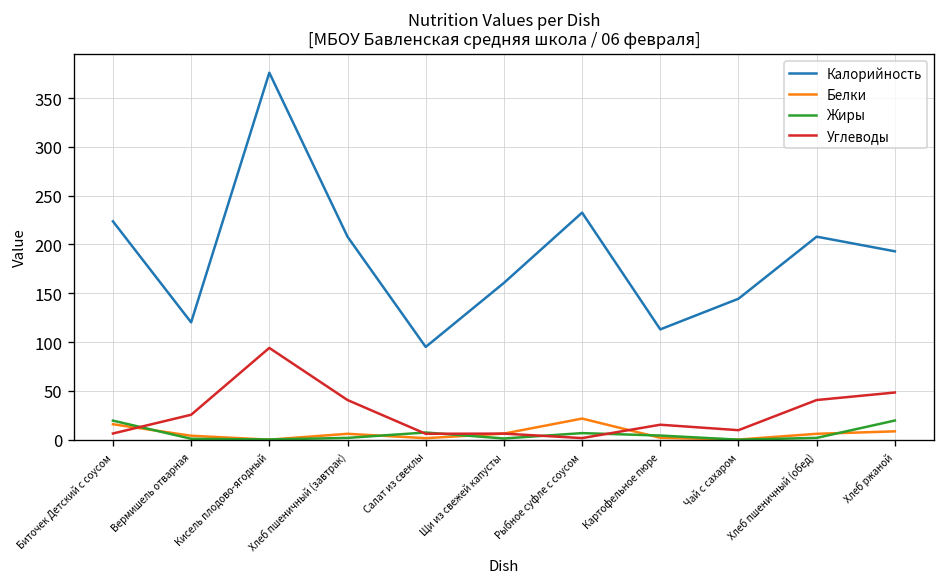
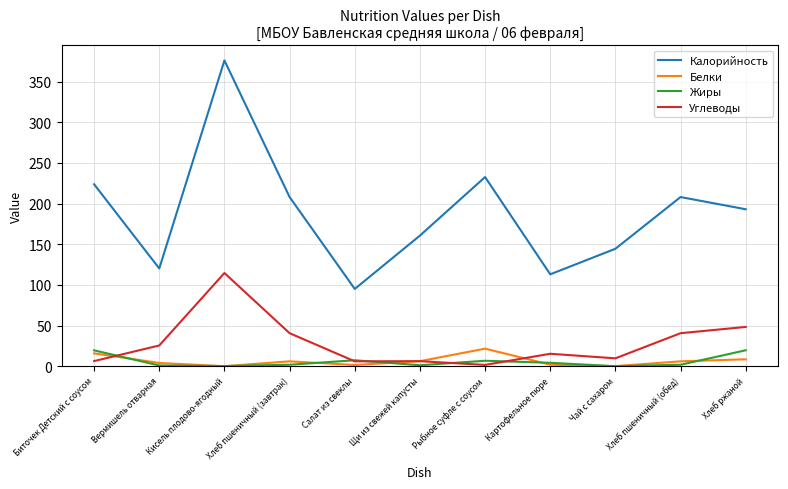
Углеводы, Кисель плодово-ягодный: 90 -> 110
